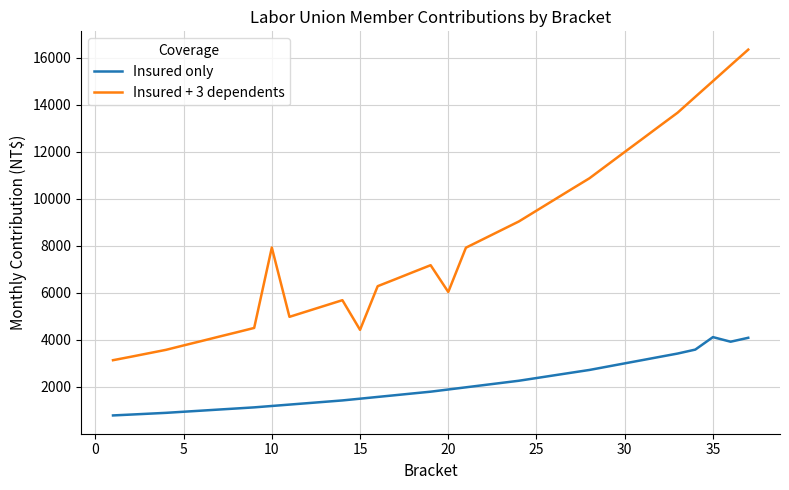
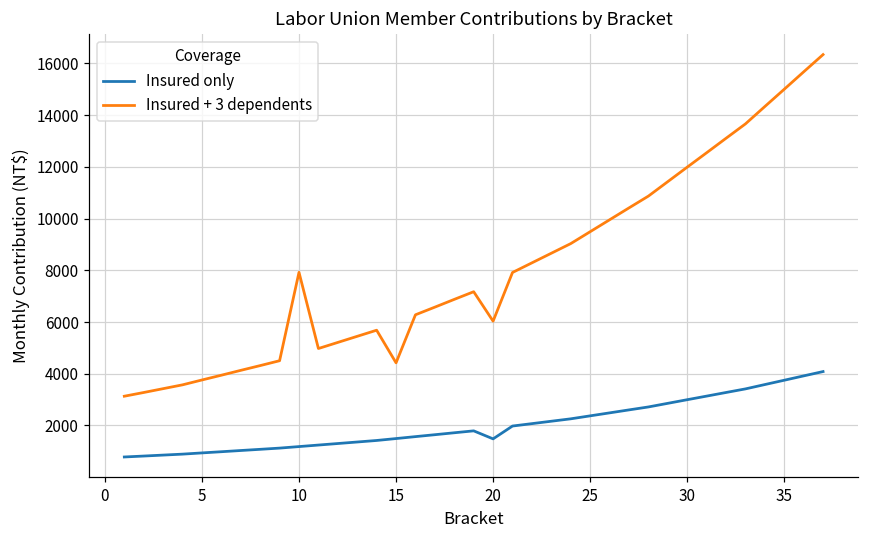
Insured only, 20: 1900 -> 1500
Insured only, 35: 4100 -> 3800
